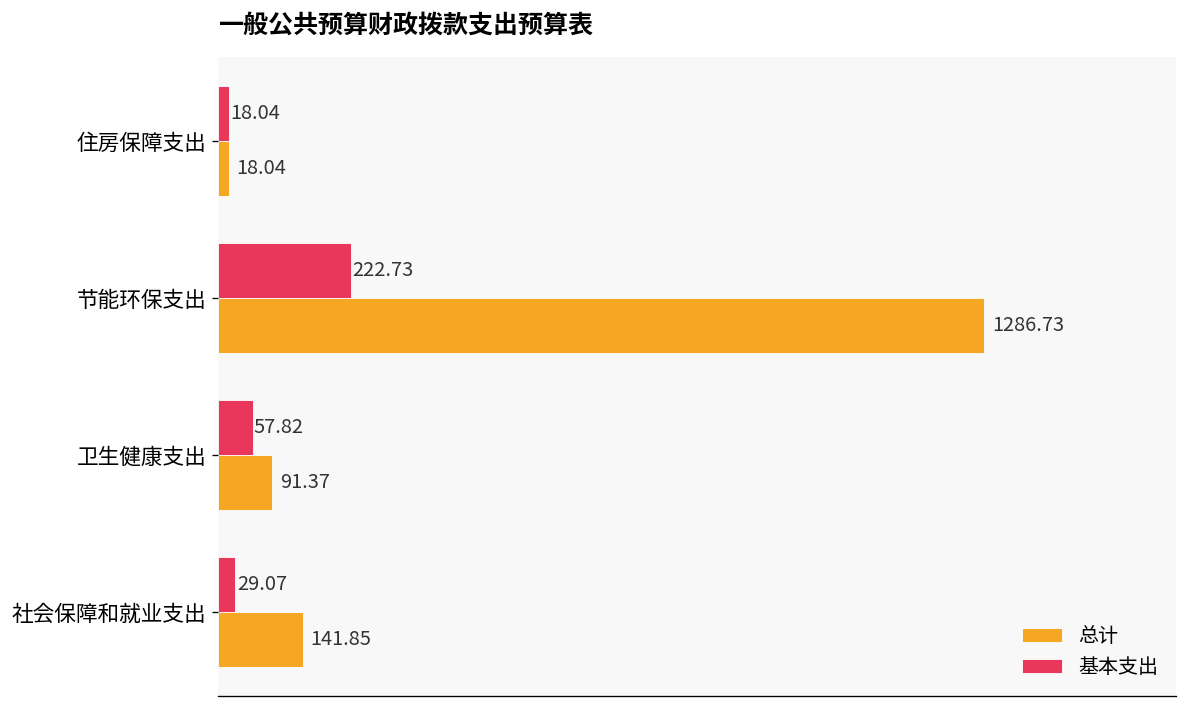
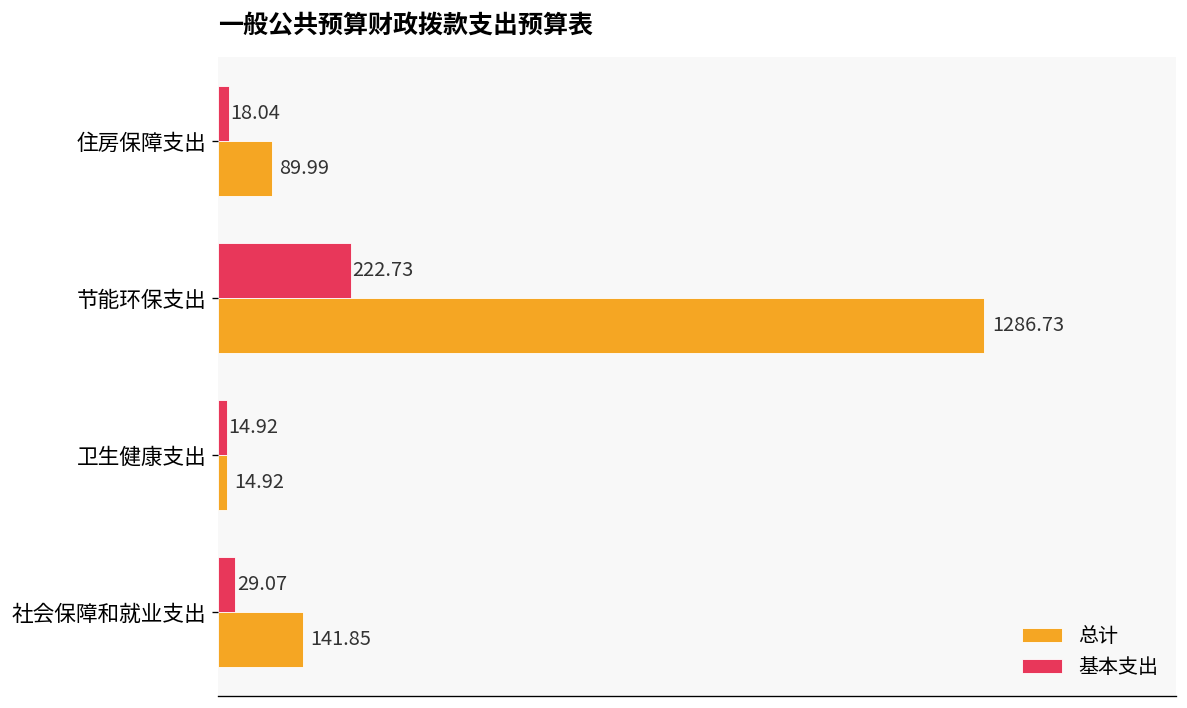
总计, 住房保障支出: 18.04 -> 89.99
基本支出, 卫生健康支出: 57.82 -> 14.92
总计, 卫生健康支出: 91.37 -> 14.92
